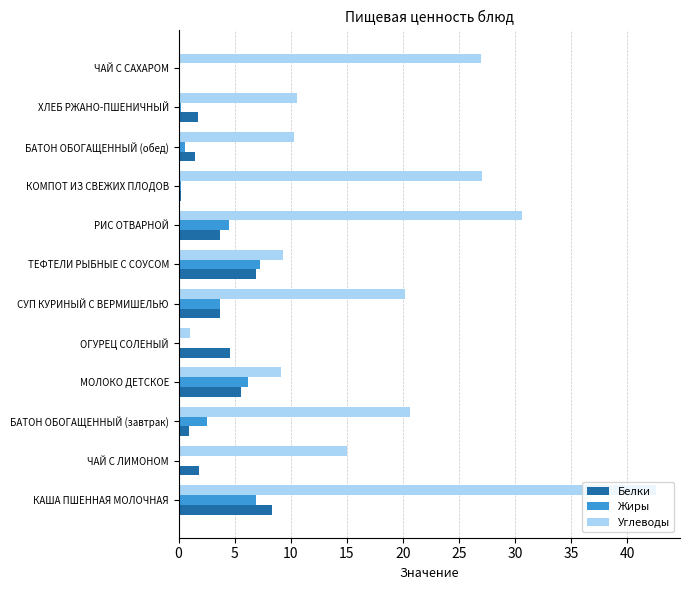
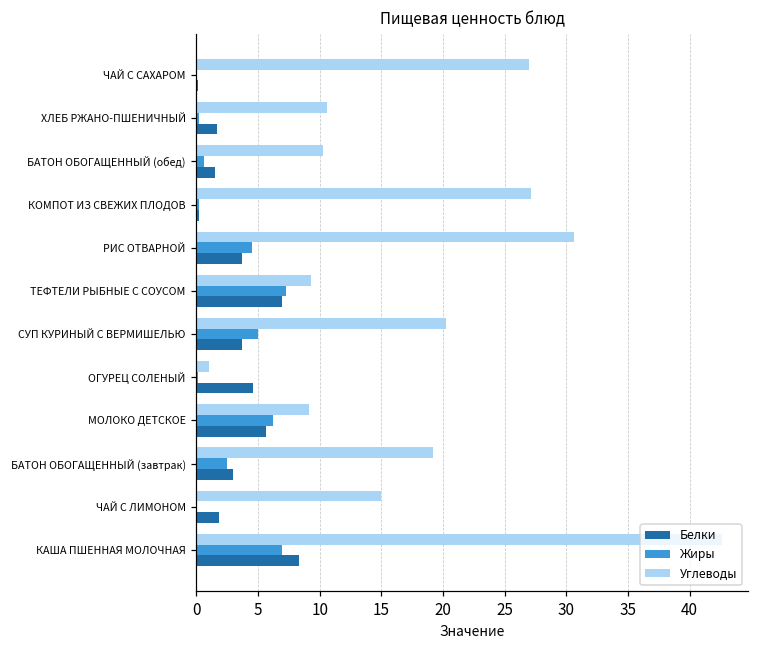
Жиры, СУП КУРИНЫЙ С ВЕРМИШЕЛЬЮ: 3.7 -> 5.0
Углеводы, БАТОН ОБОГАЩЕННЫЙ (завтрак): 20.6 -> 19.2
Белки, БАТОН ОБОГАЩЕННЫЙ (завтрак): 0.9 -> 3.0
